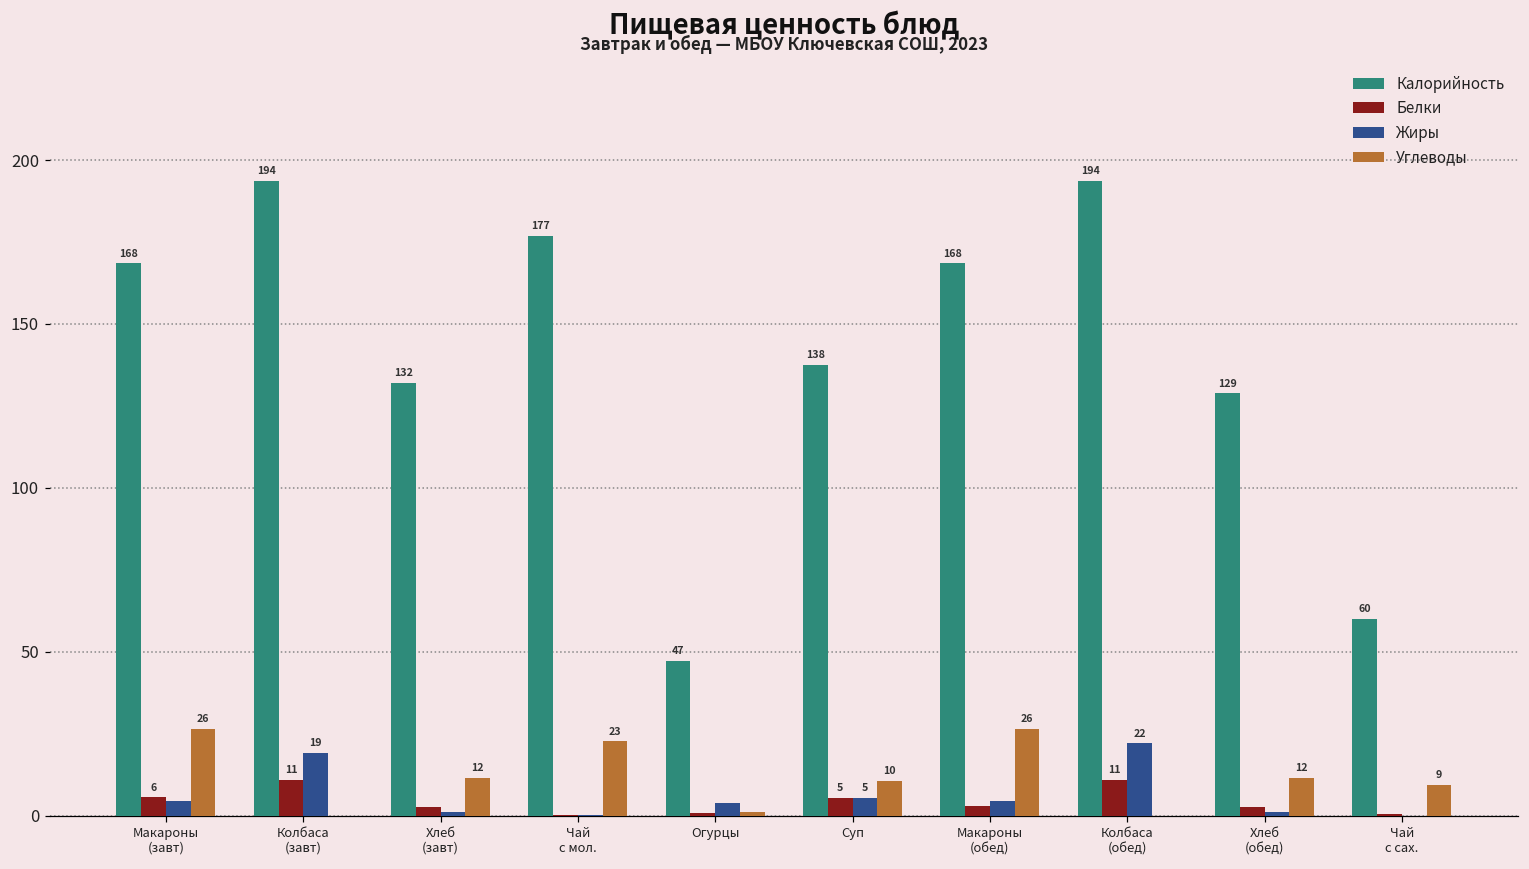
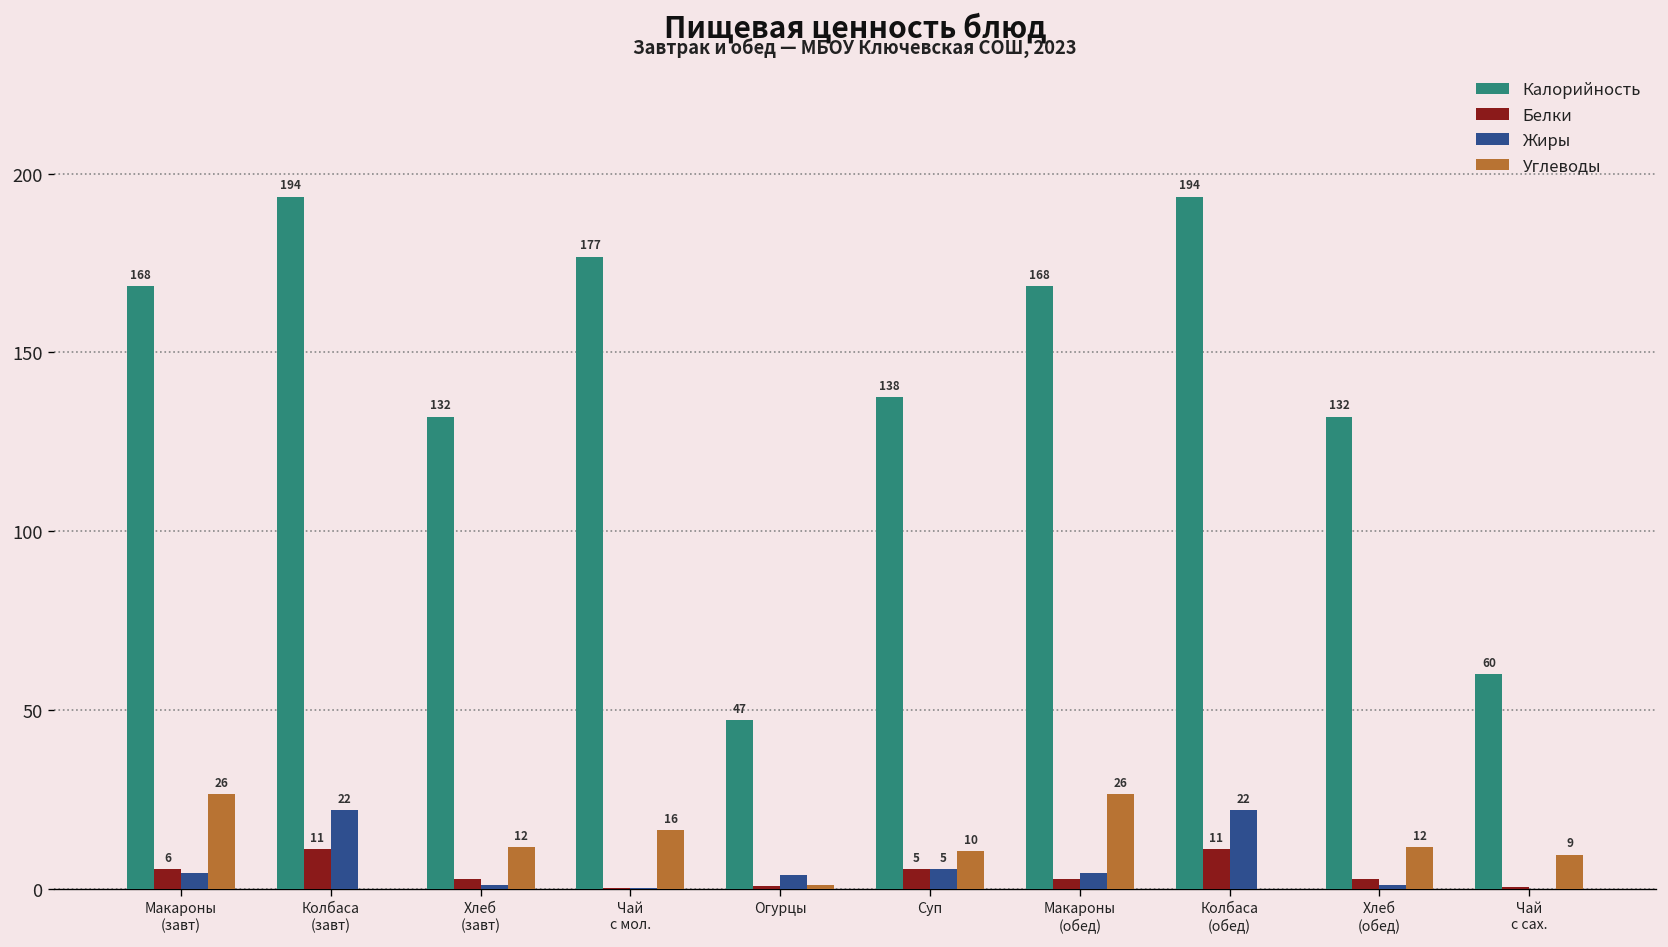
Жиры, Колбаса (завт): 19 -> 22
Углеводы, Чай с мол.: 23 -> 16
Калорийность, Хлеб (обед): 129 -> 132
